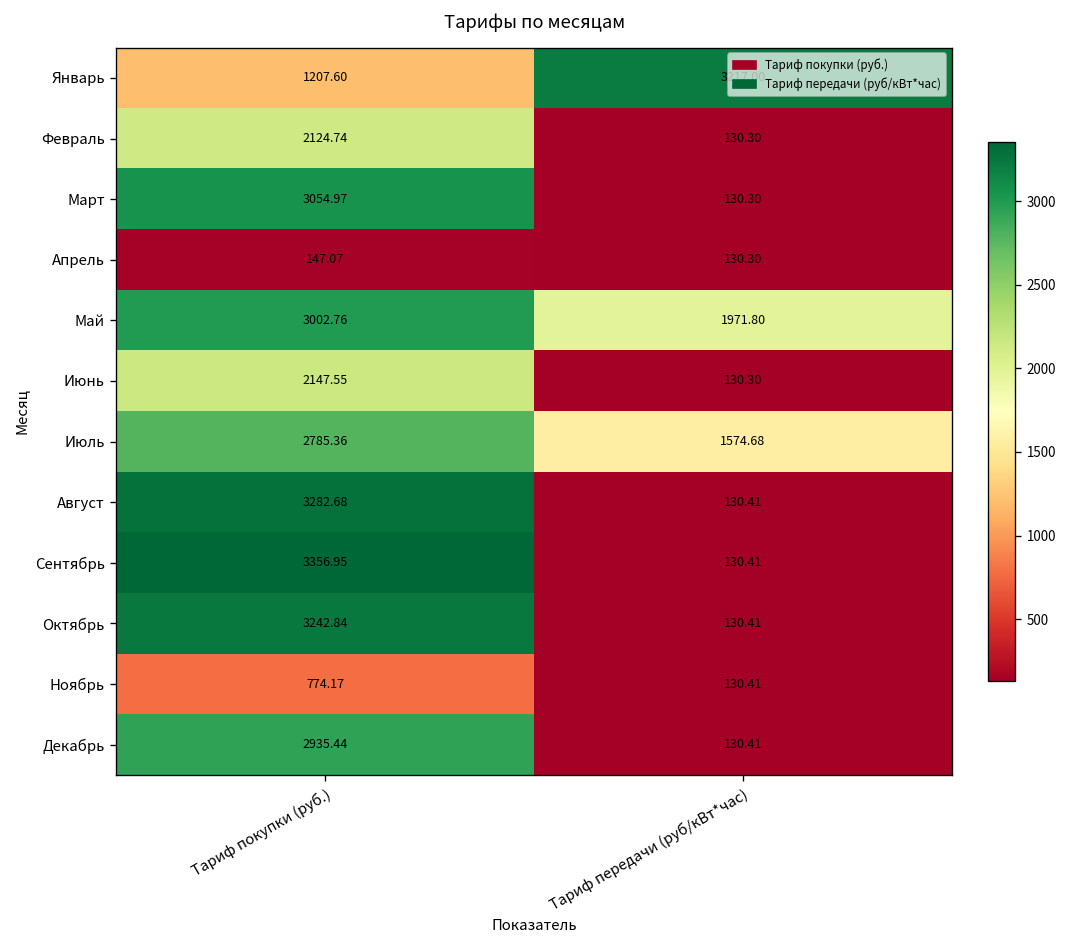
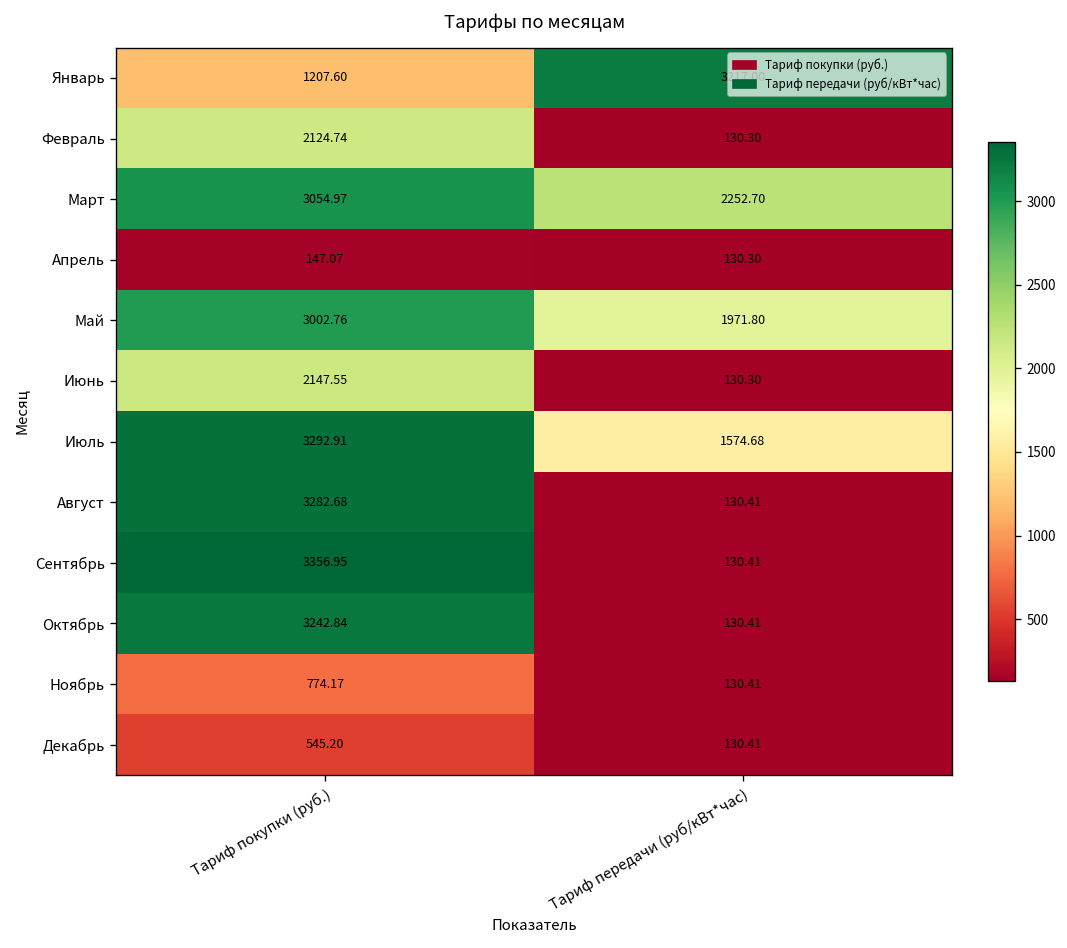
Март, Тариф передачи (руб/кВт*час): 130.30 -> 2252.70
Июль, Тариф покупки (руб.): 2785.36 -> 3292.91
Декабрь, Тариф покупки (руб.): 2935.44 -> 545.20
